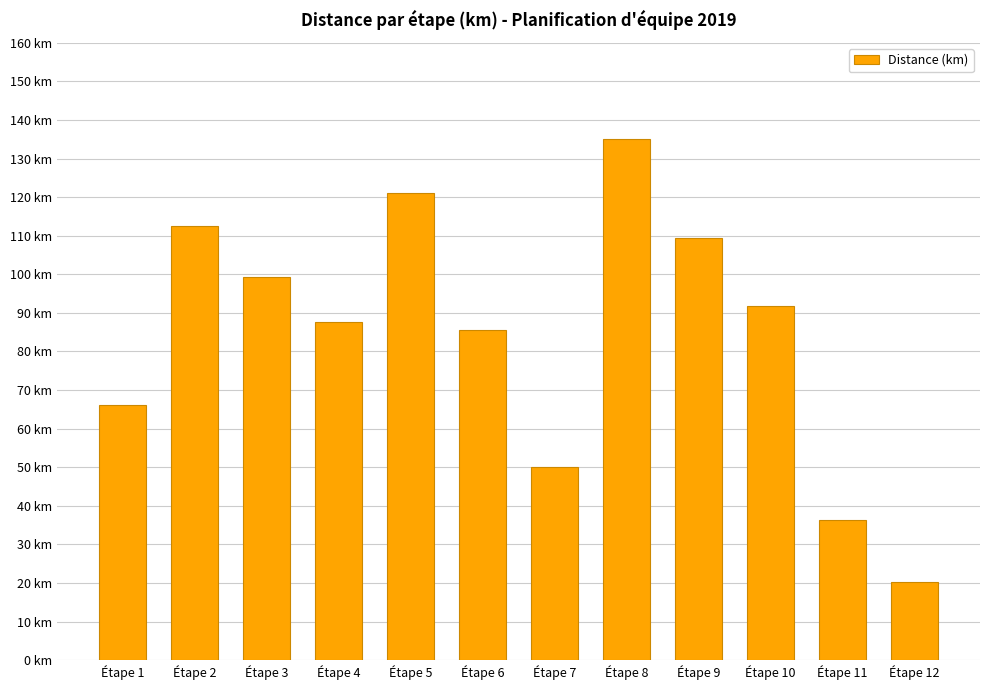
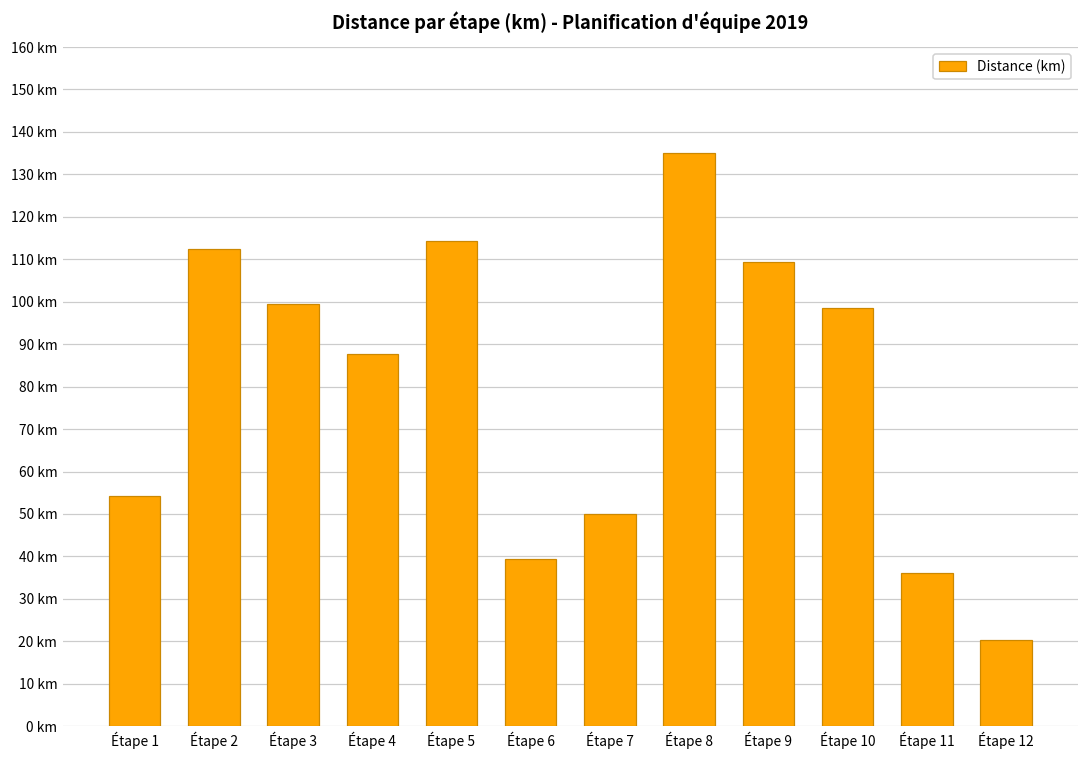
Étape 1: 66 km -> 54 km
Étape 5: 121 km -> 114 km
Étape 6: 86 km -> 39 km
Étape 10: 92 km -> 99 km
